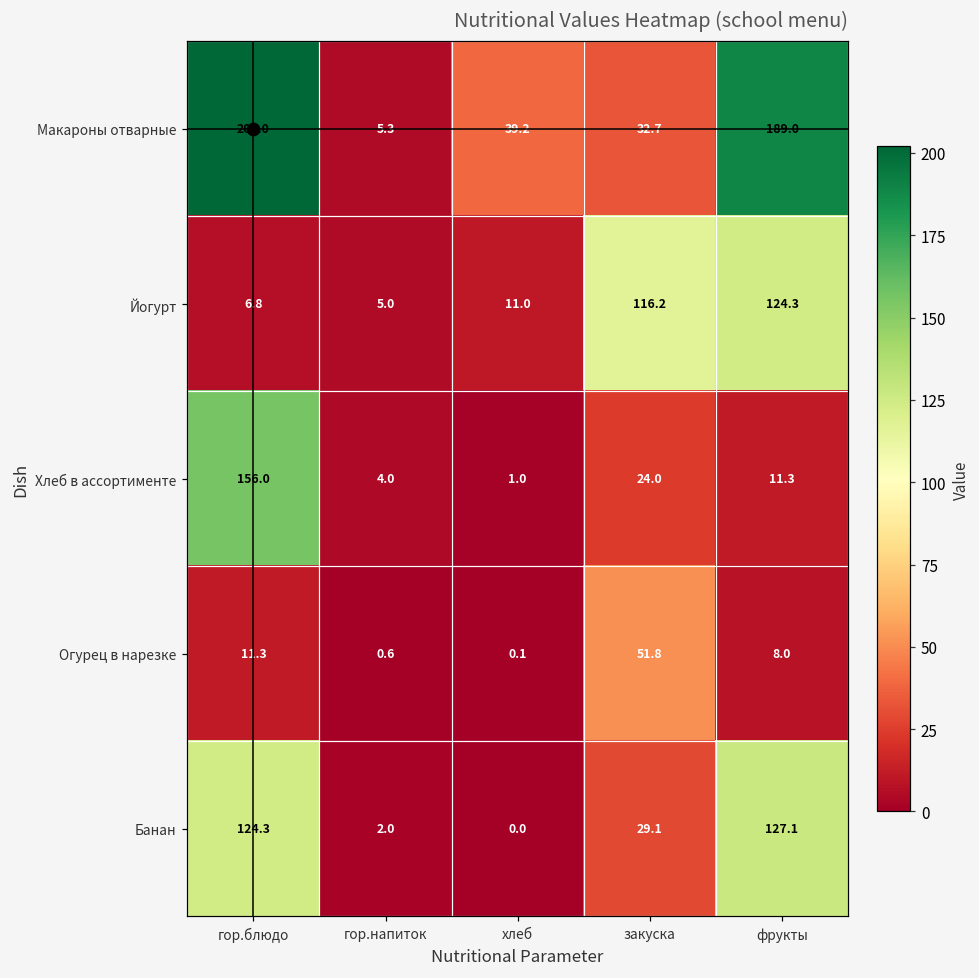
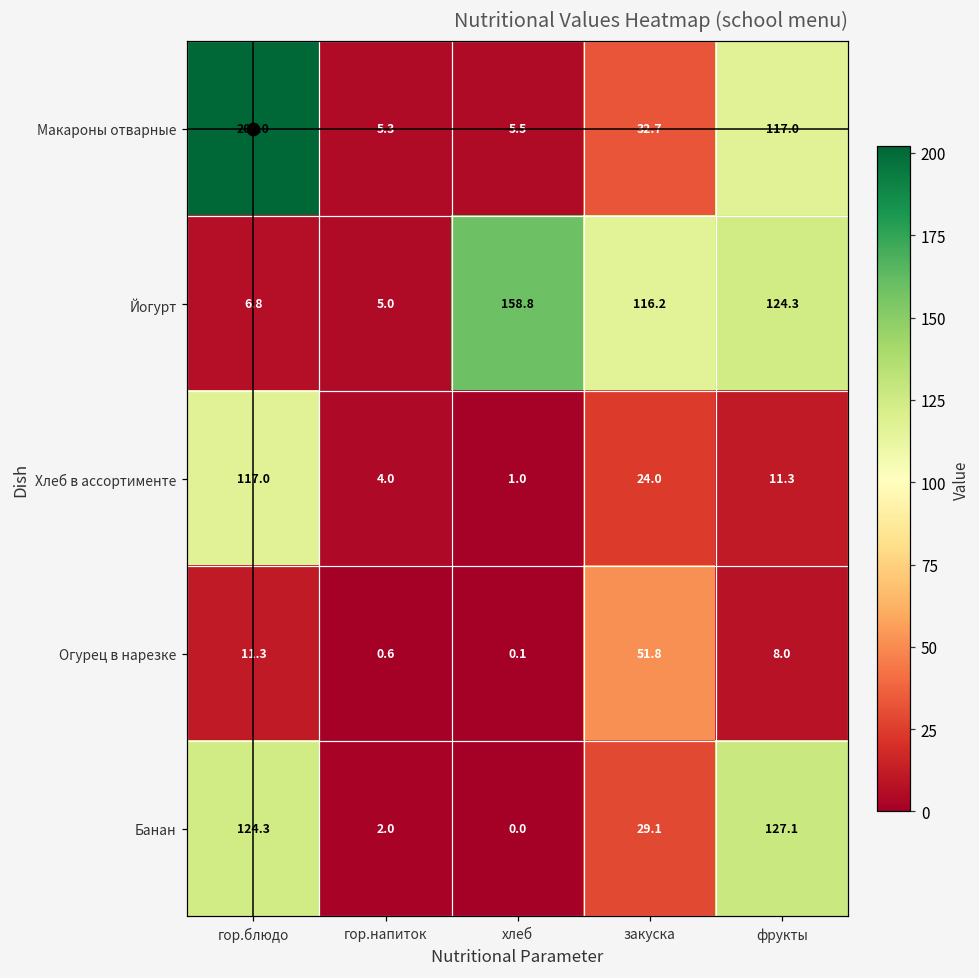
Макароны отварные, хлеб: 39.2 -> 5.5
Макароны отварные, фрукты: 189.0 -> 117.0
Йогурт, хлеб: 11.0 -> 158.8
Хлеб в ассортименте, гор.блюдо: 156.0 -> 117.0
